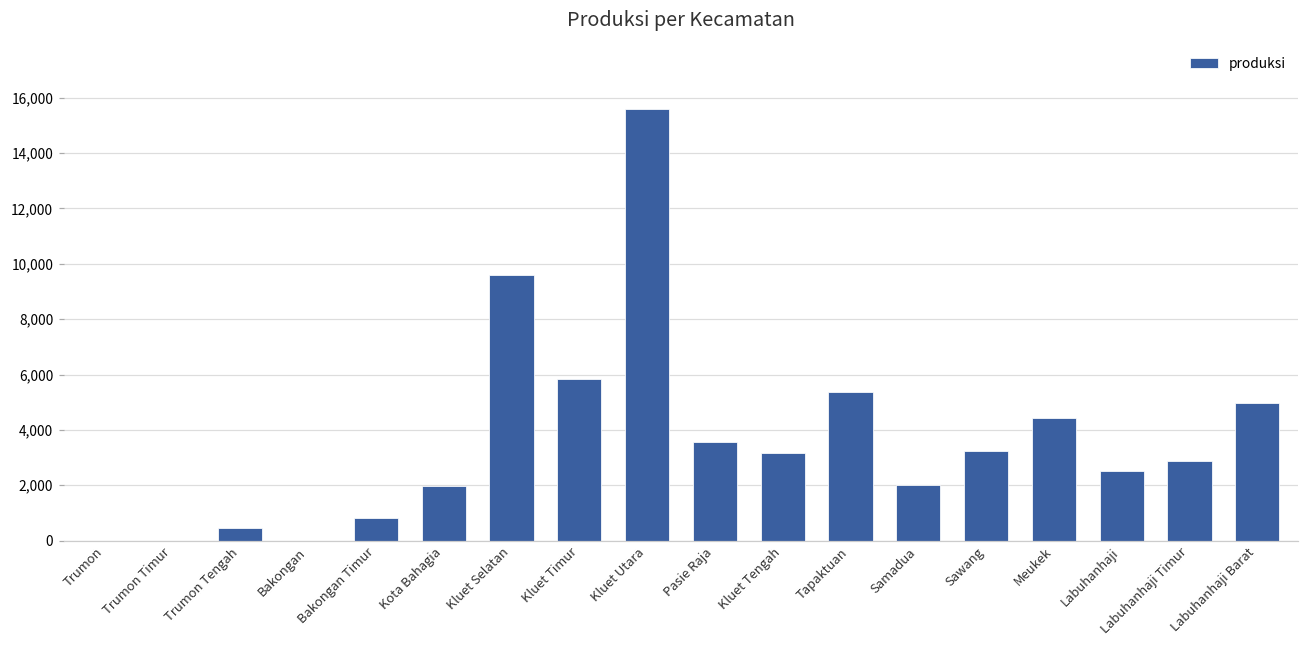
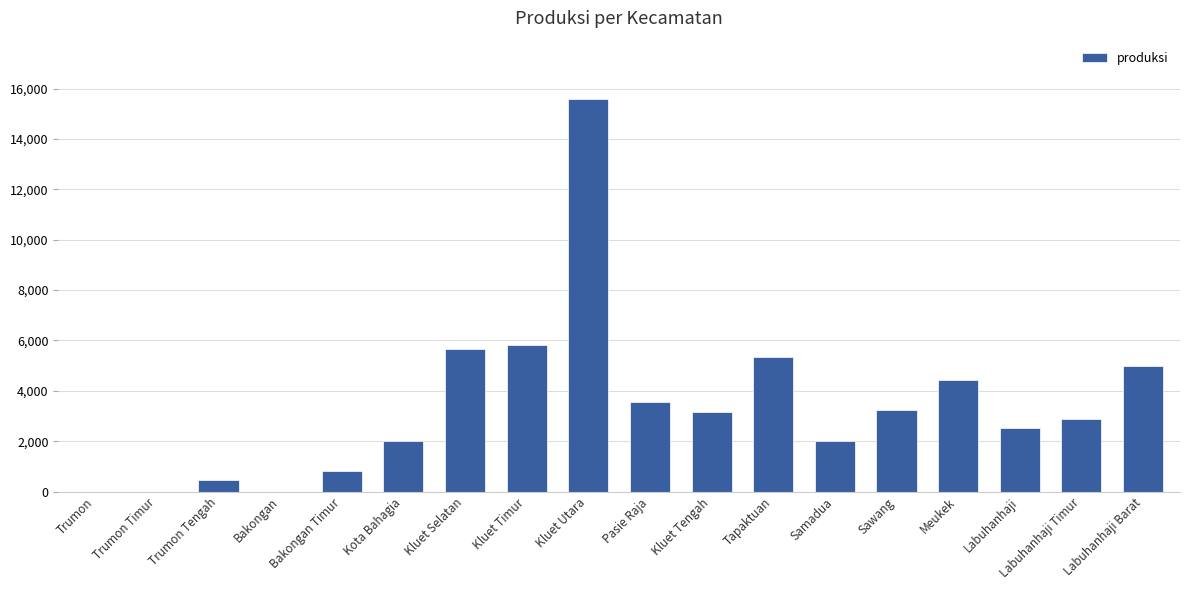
Kluet Selatan: 9,600 -> 5,600
